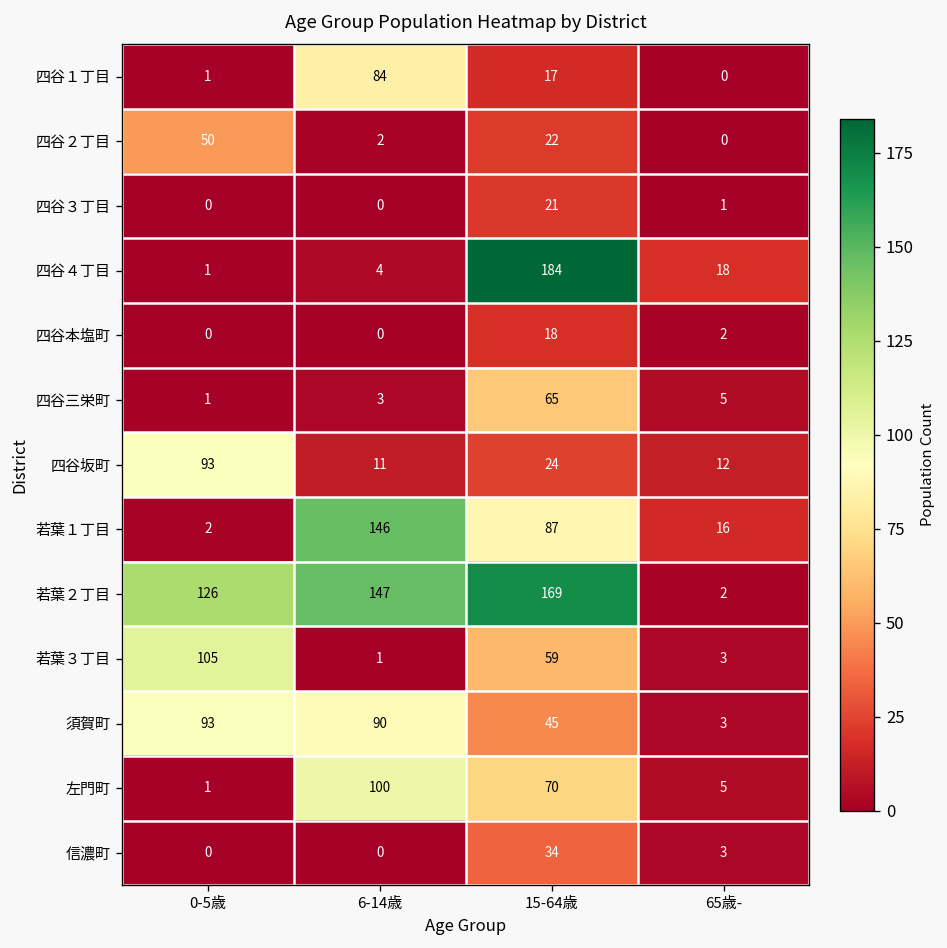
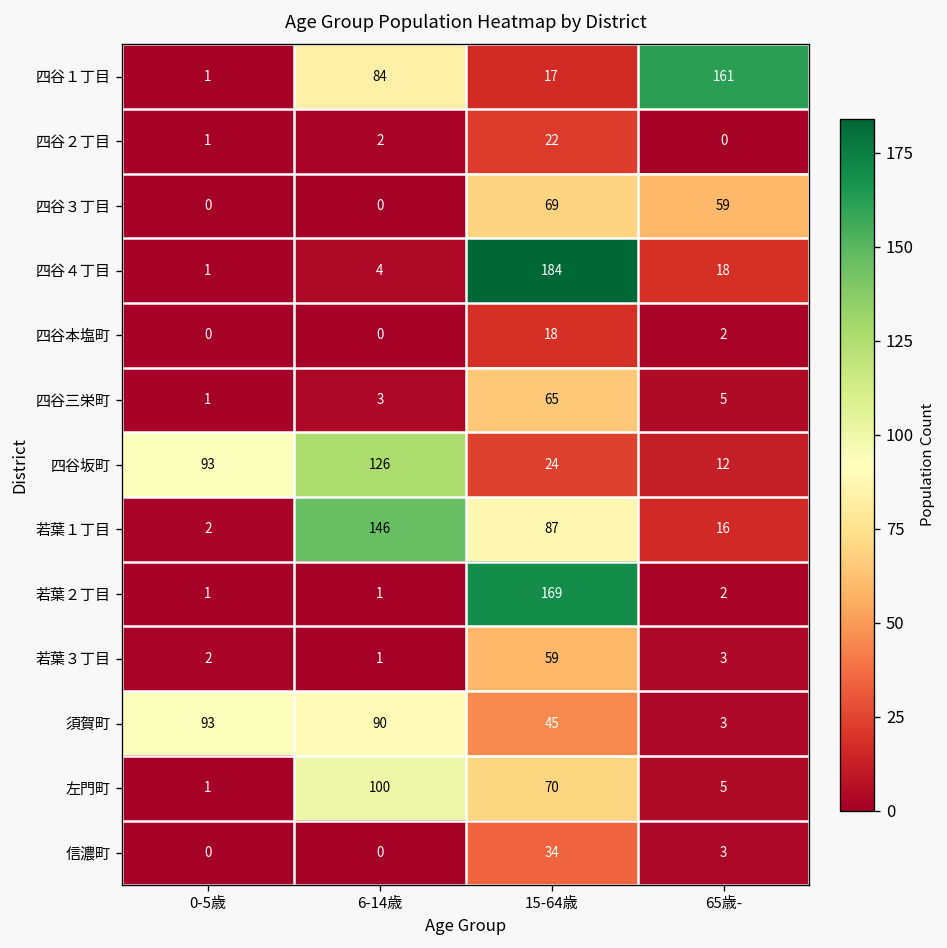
四谷１丁目, 65歳-: 0 -> 161
四谷２丁目, 0-5歳: 50 -> 1
四谷３丁目, 15-64歳: 21 -> 69
四谷３丁目, 65歳-: 1 -> 59
四谷坂町, 6-14歳: 11 -> 126
若葉２丁目, 0-5歳: 126 -> 1
若葉２丁目, 6-14歳: 147 -> 1
若葉３丁目, 0-5歳: 105 -> 2
